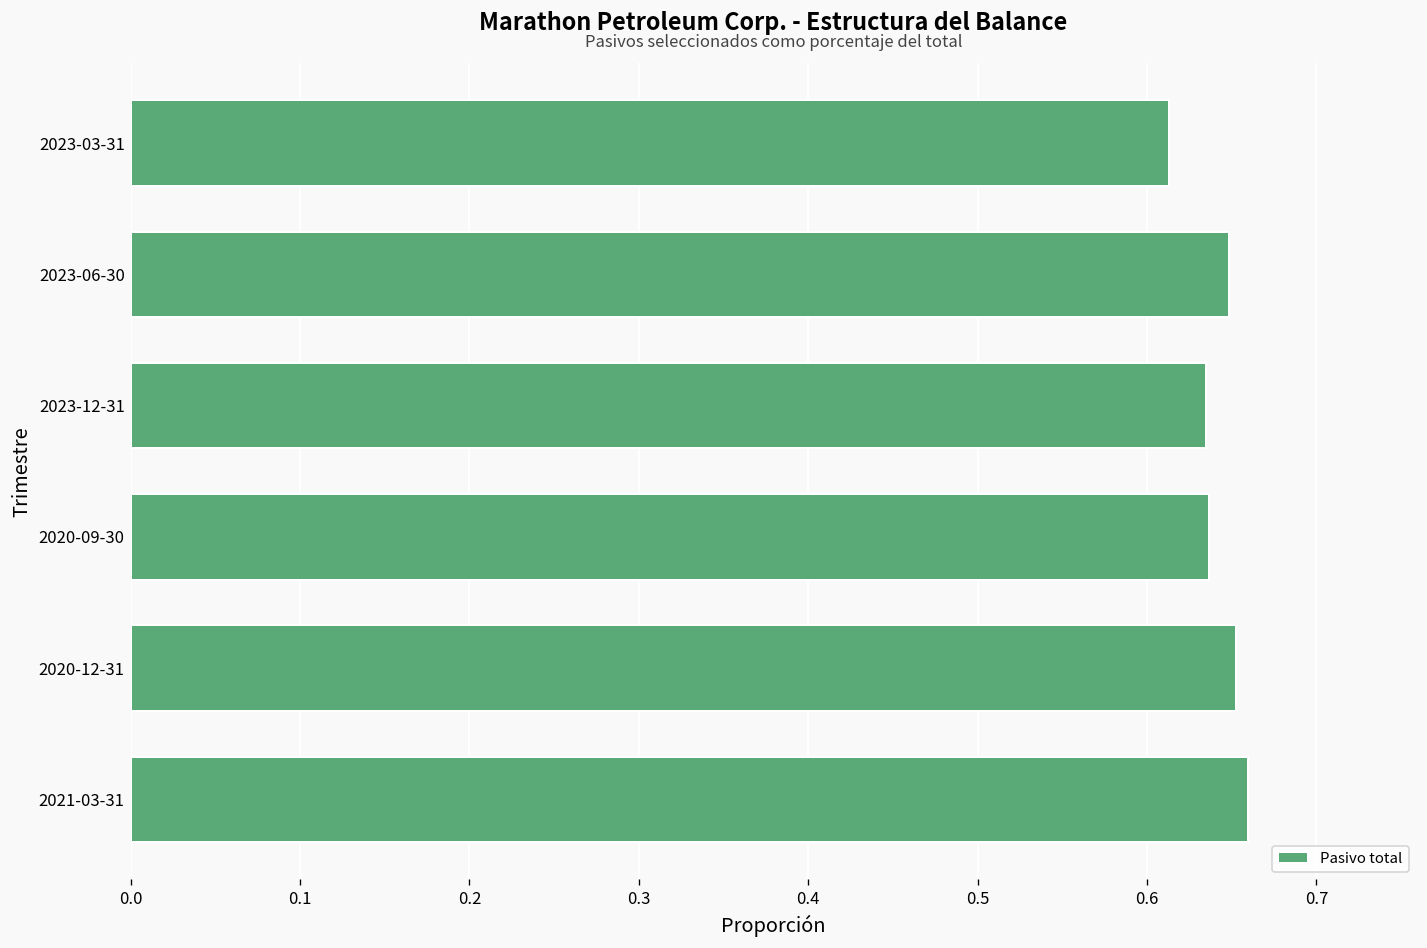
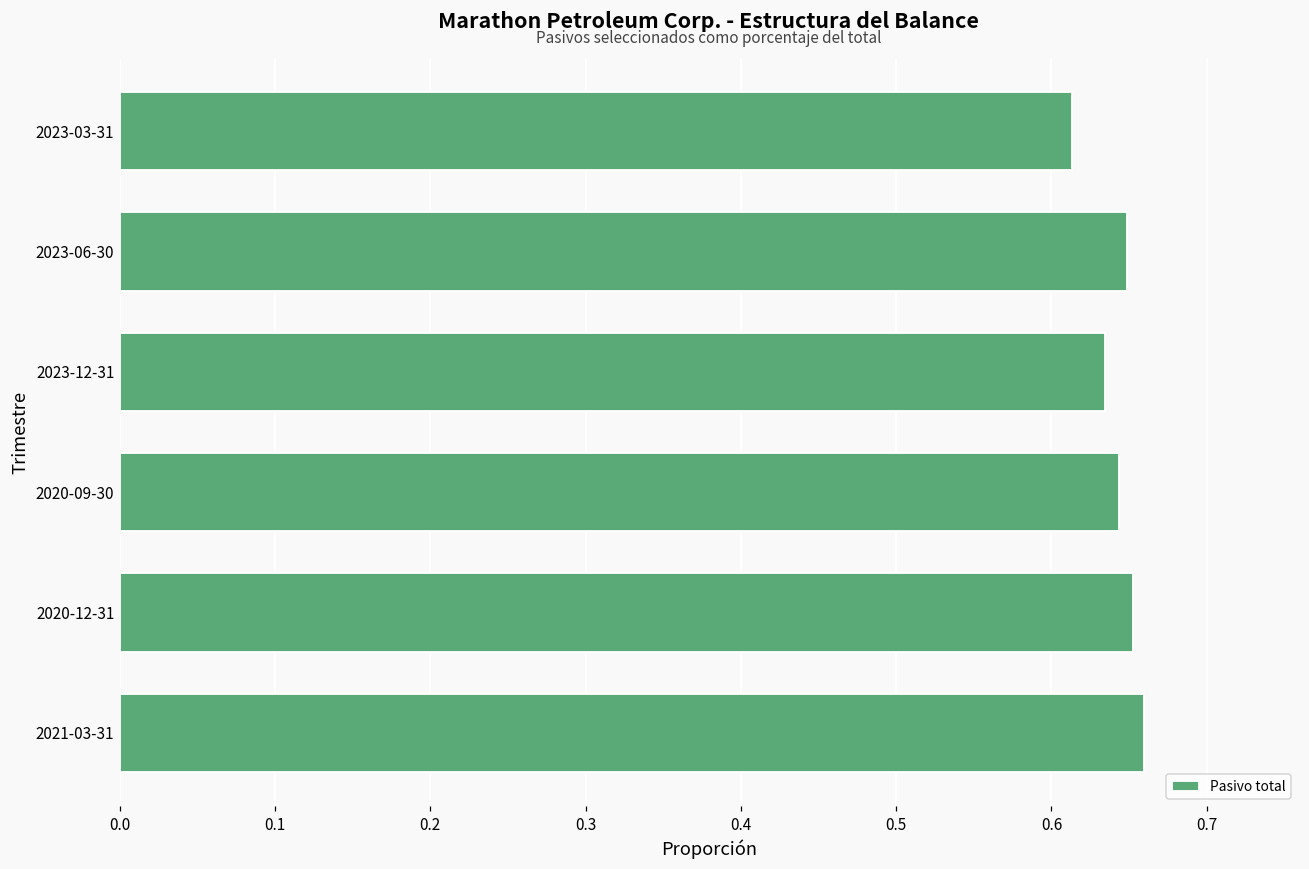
2020-09-30: 0.637 -> 0.644
